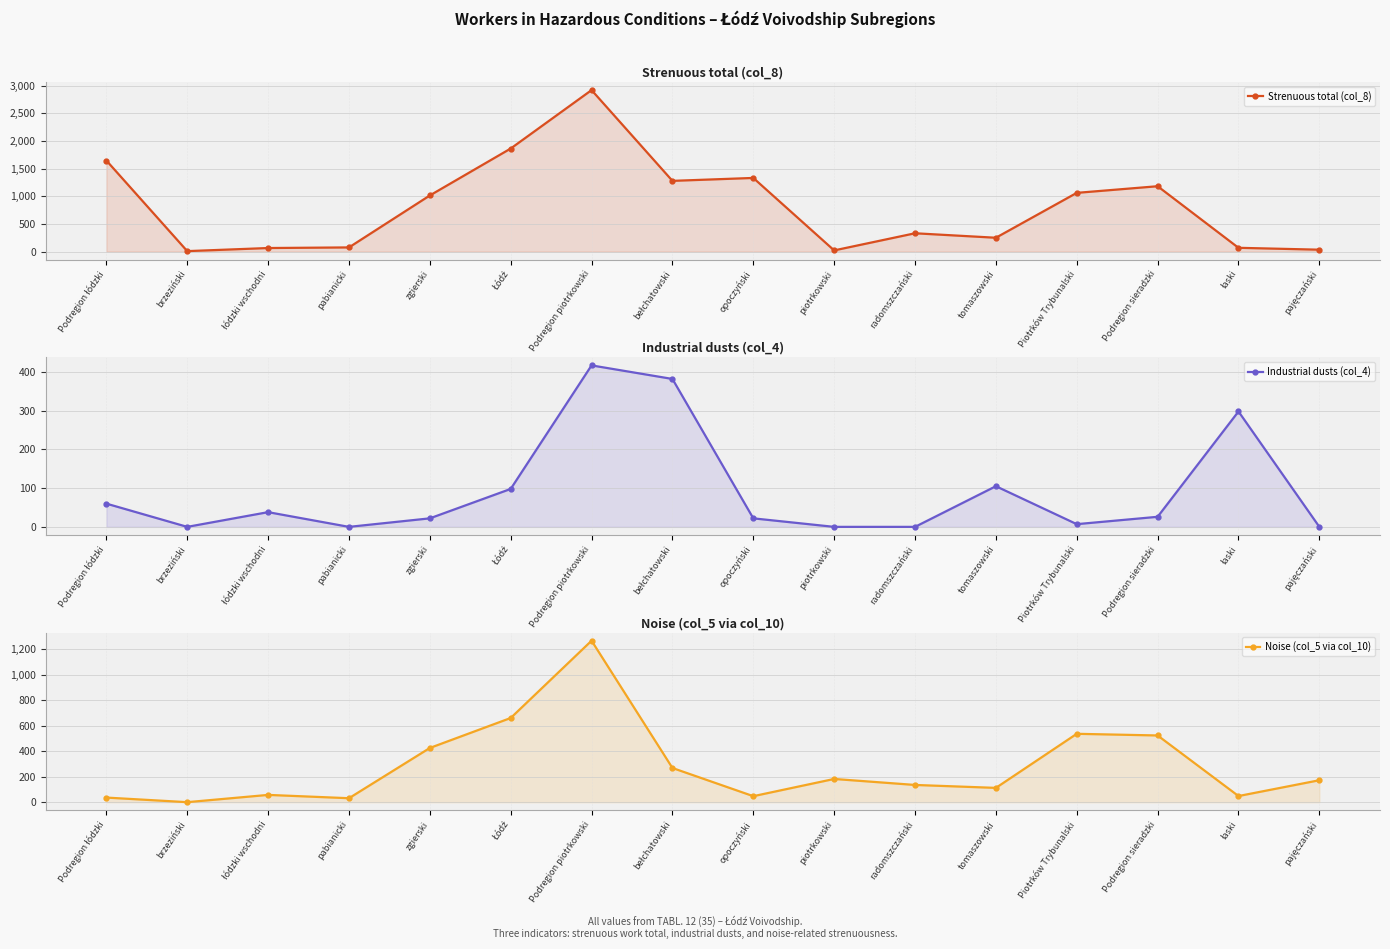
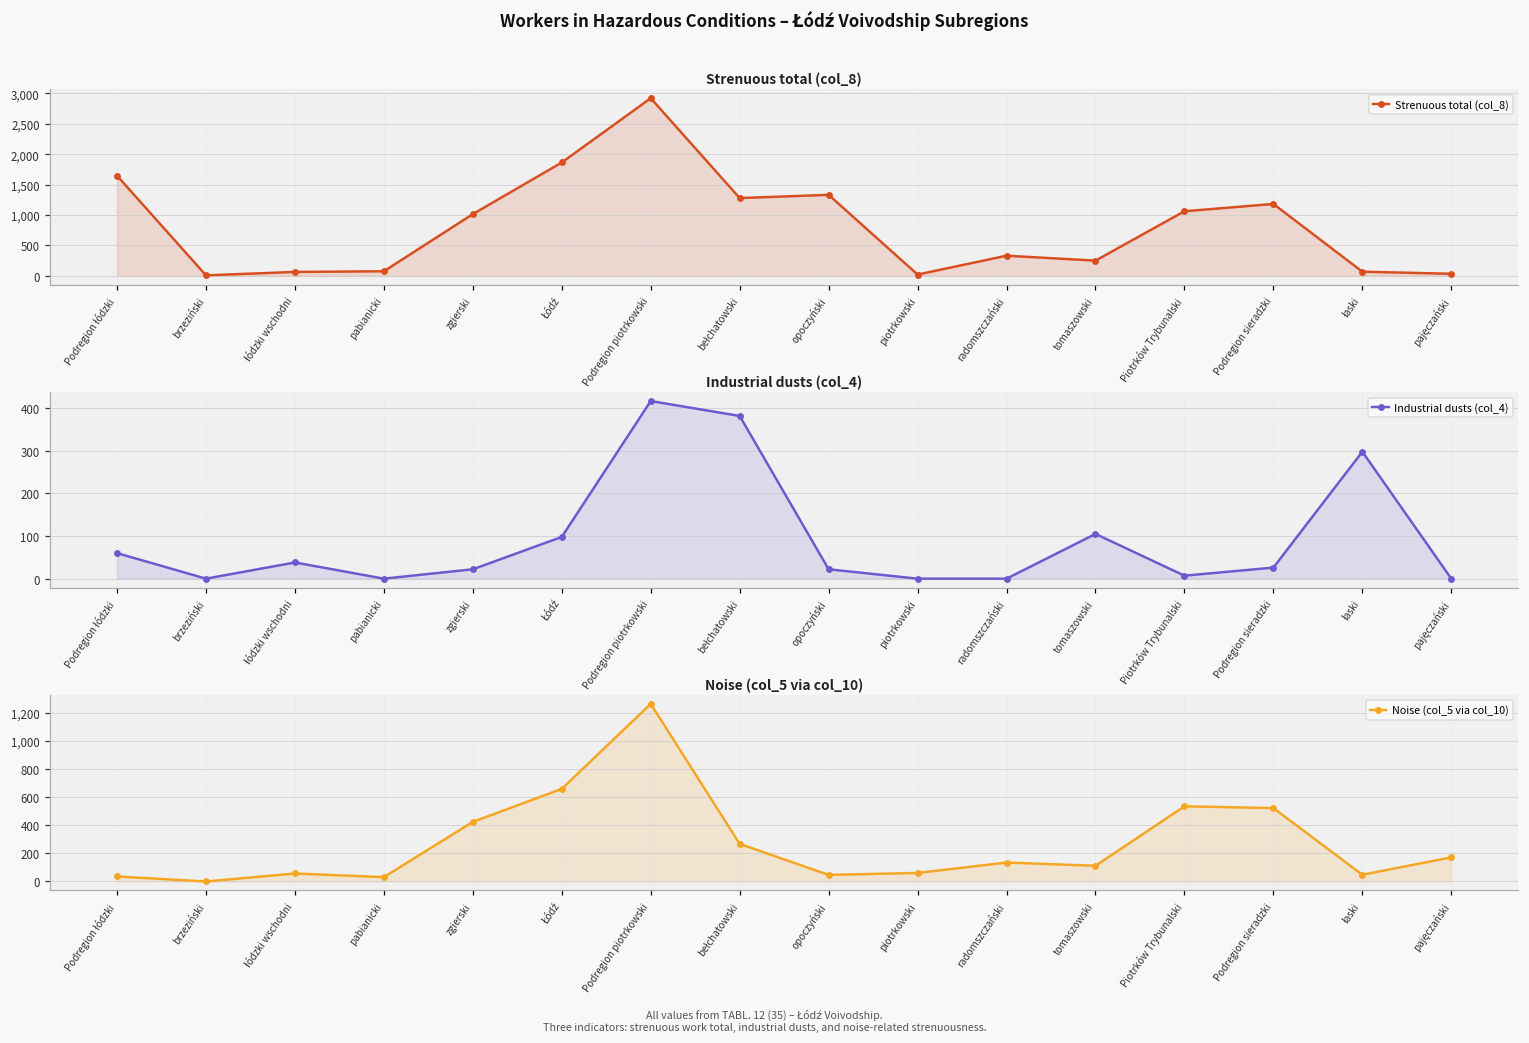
Noise (col_5 via col_10), piotrkowski: 180 -> 60
